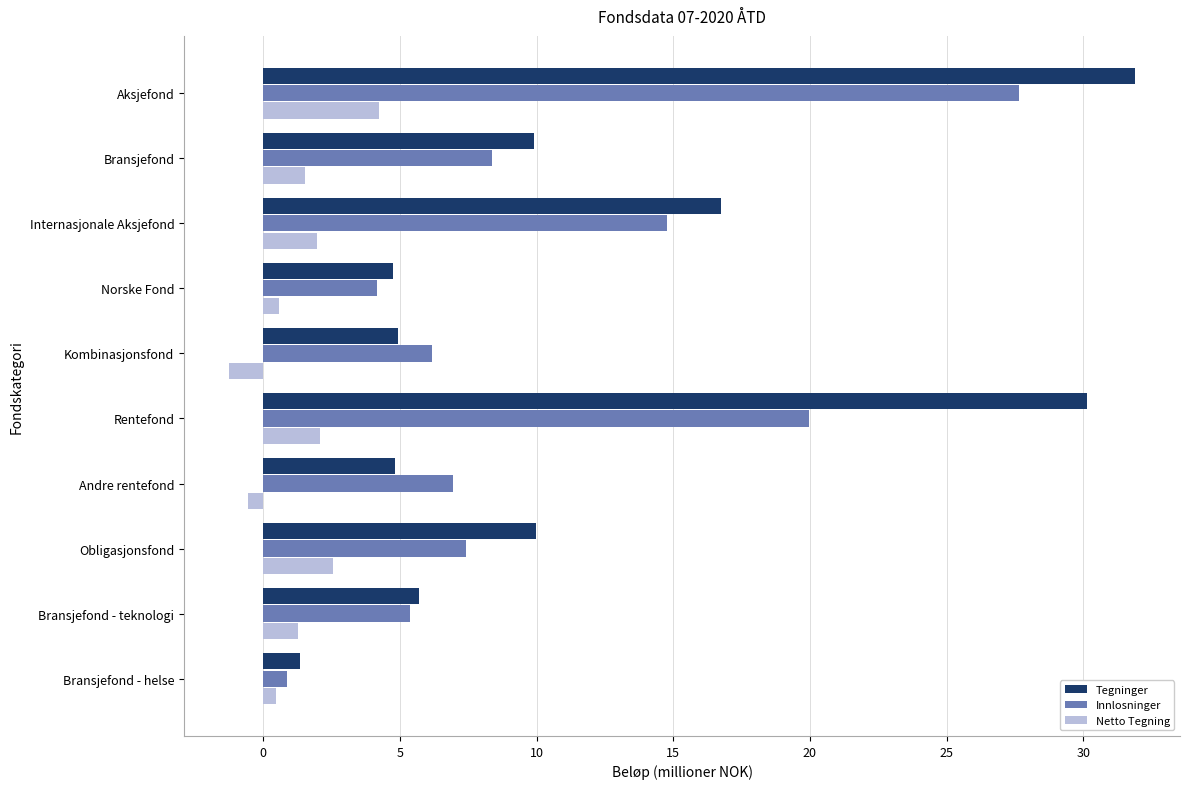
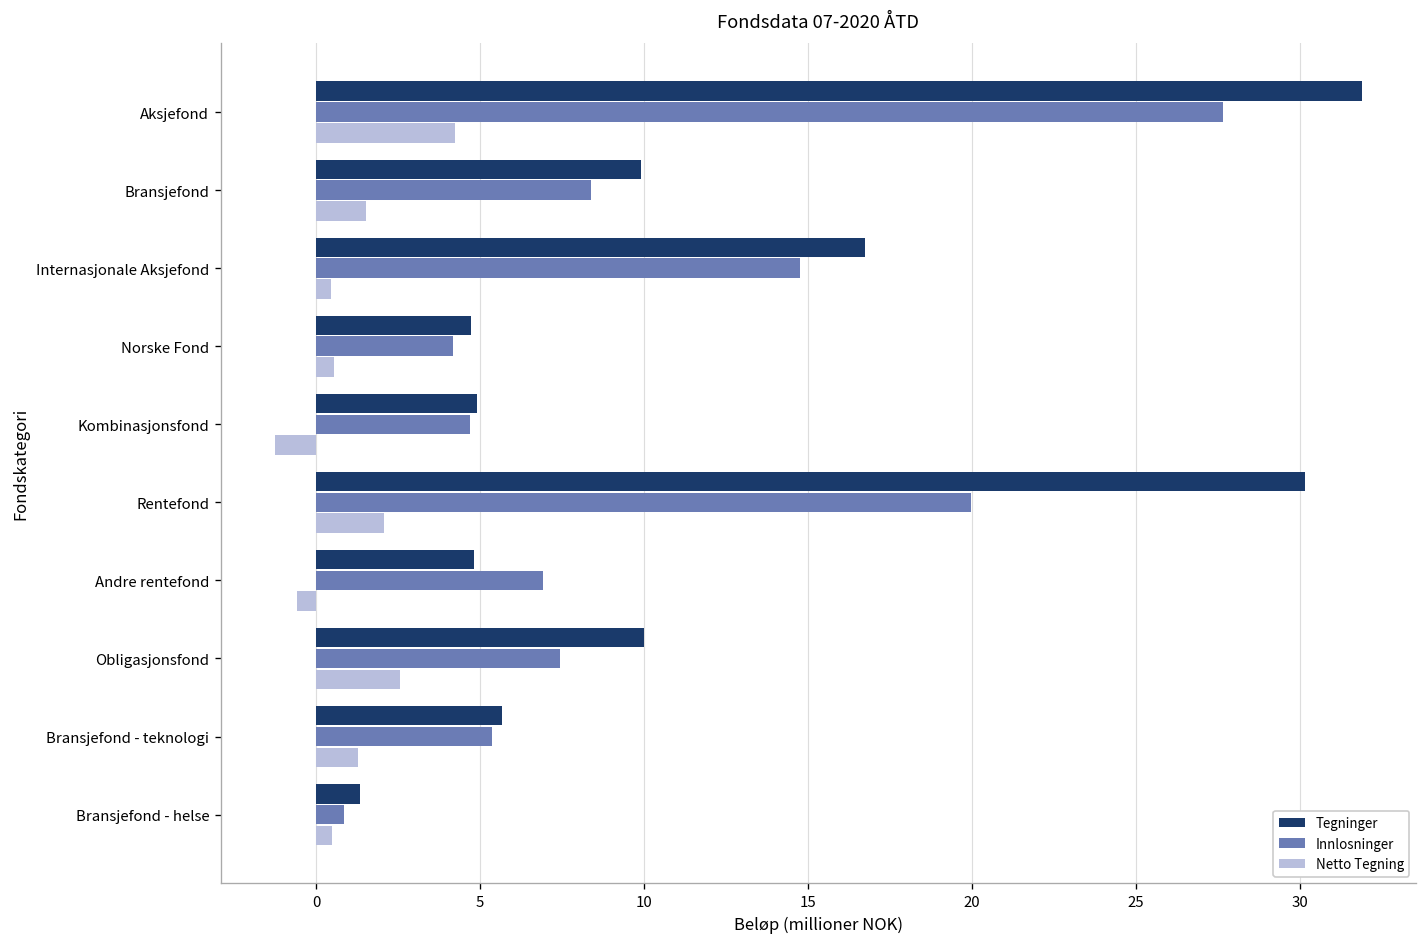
Netto Tegning, Internasjonale Aksjefond: 2.0 -> 0.5
Innlosninger, Kombinasjonsfond: 6.2 -> 4.7
